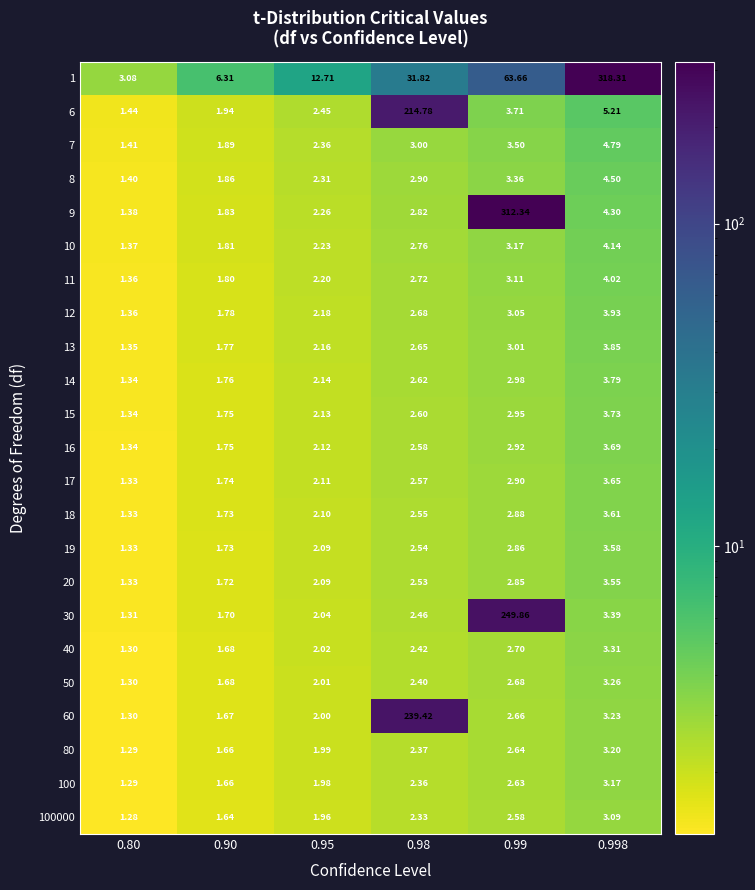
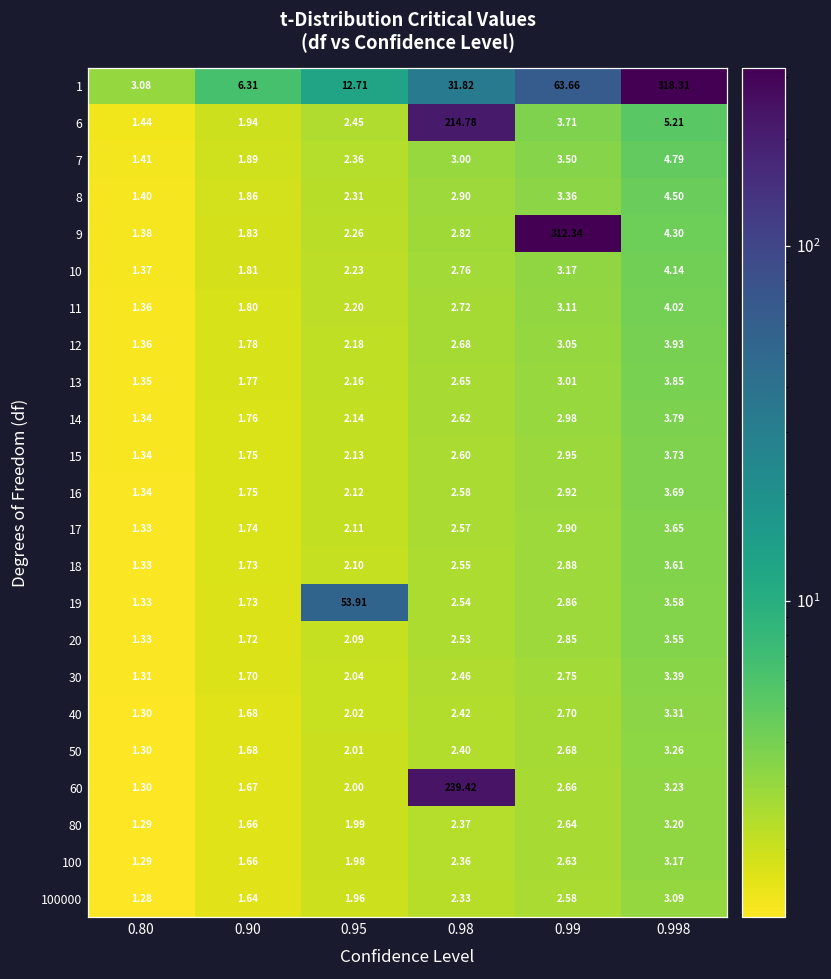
19, 0.95: 2.09 -> 53.91
30, 0.99: 249.86 -> 2.75
